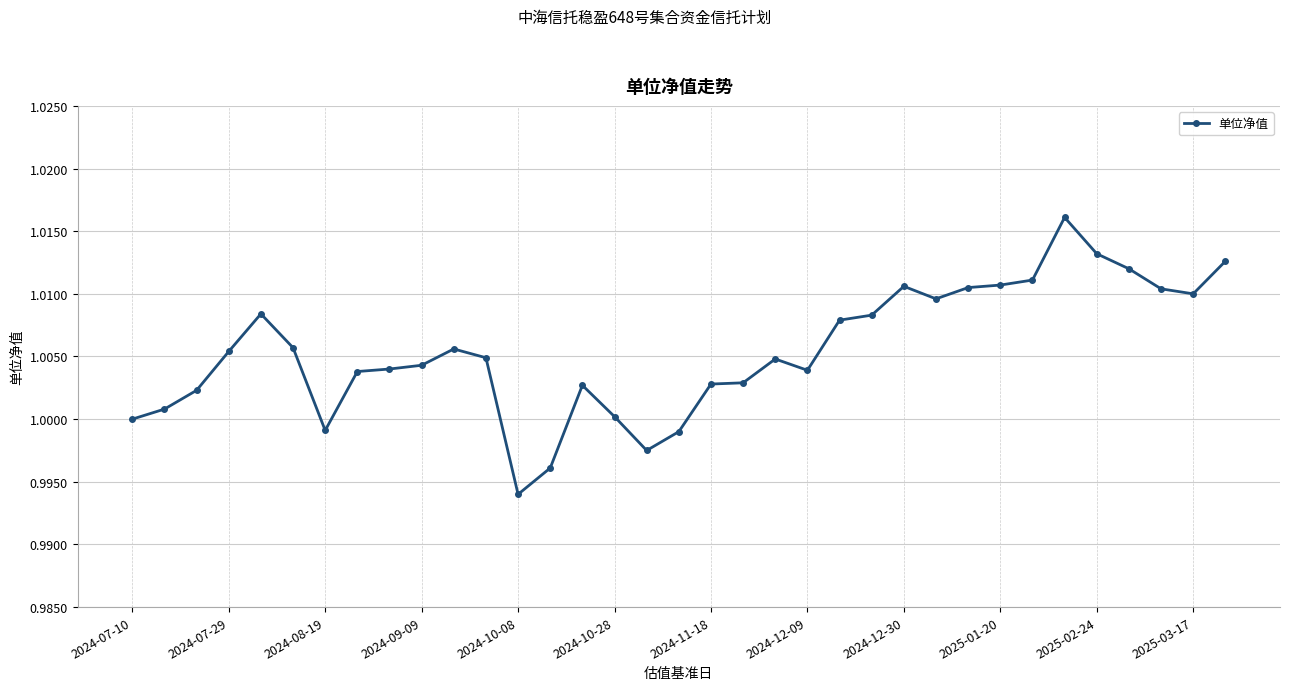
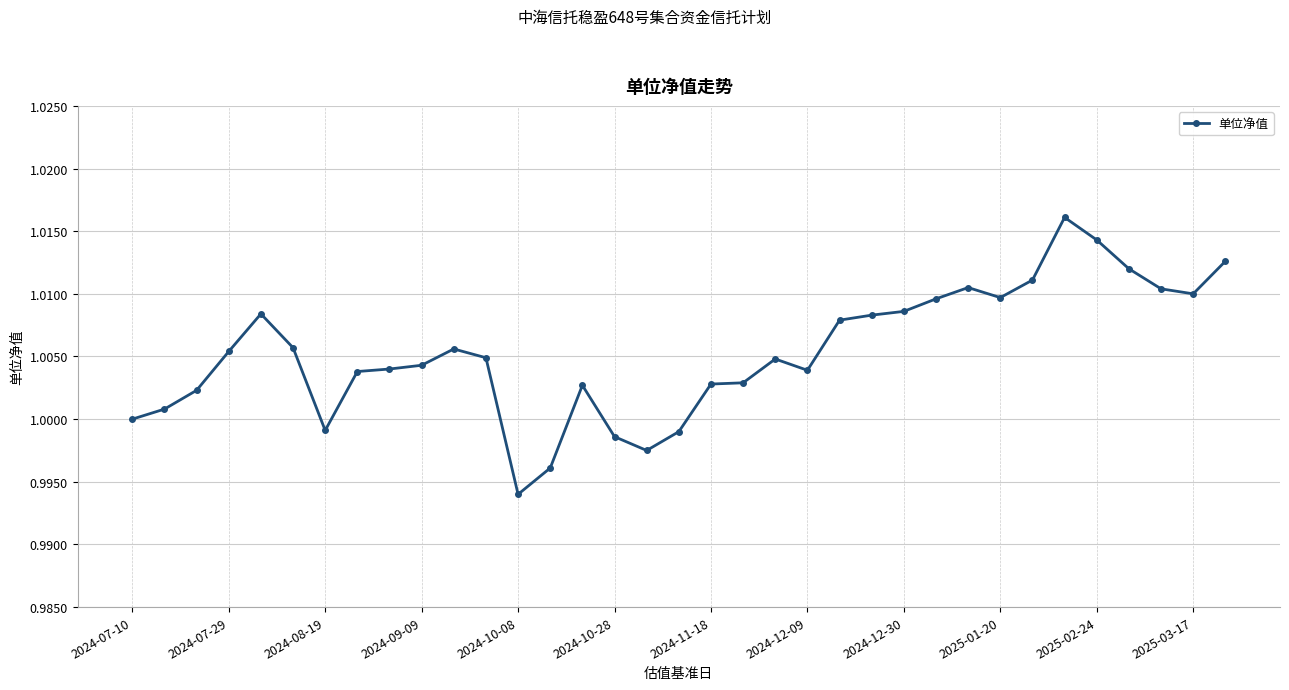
2024-10-28: 1.0002 -> 0.9986
2024-12-30: 1.0106 -> 1.0086
2025-01-20: 1.0107 -> 1.0097
2025-02-24: 1.0132 -> 1.0143
